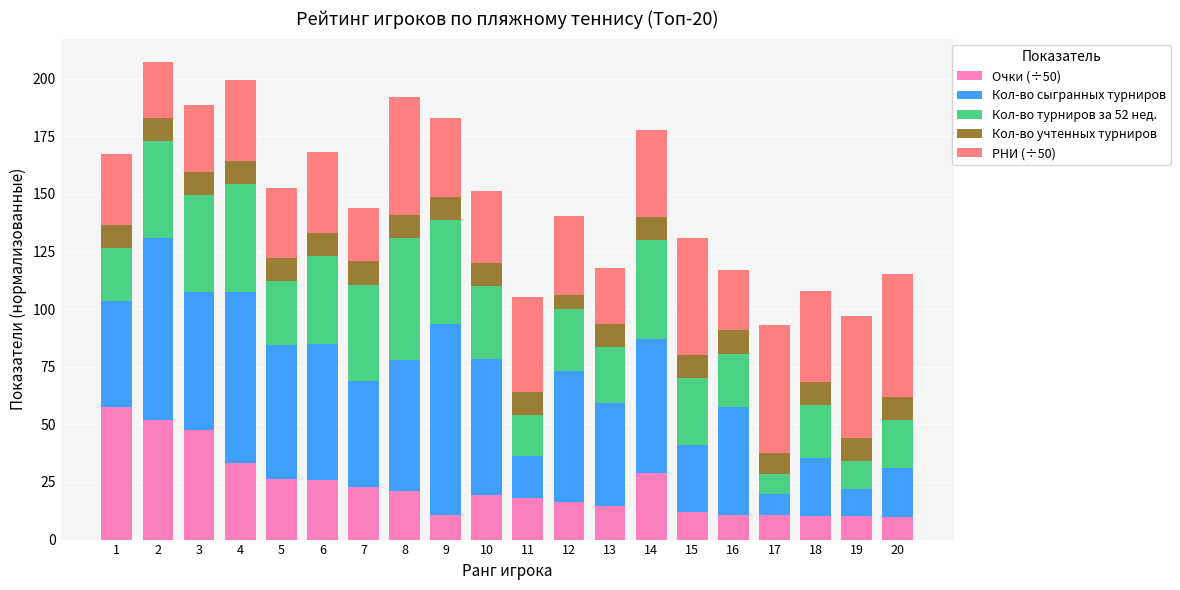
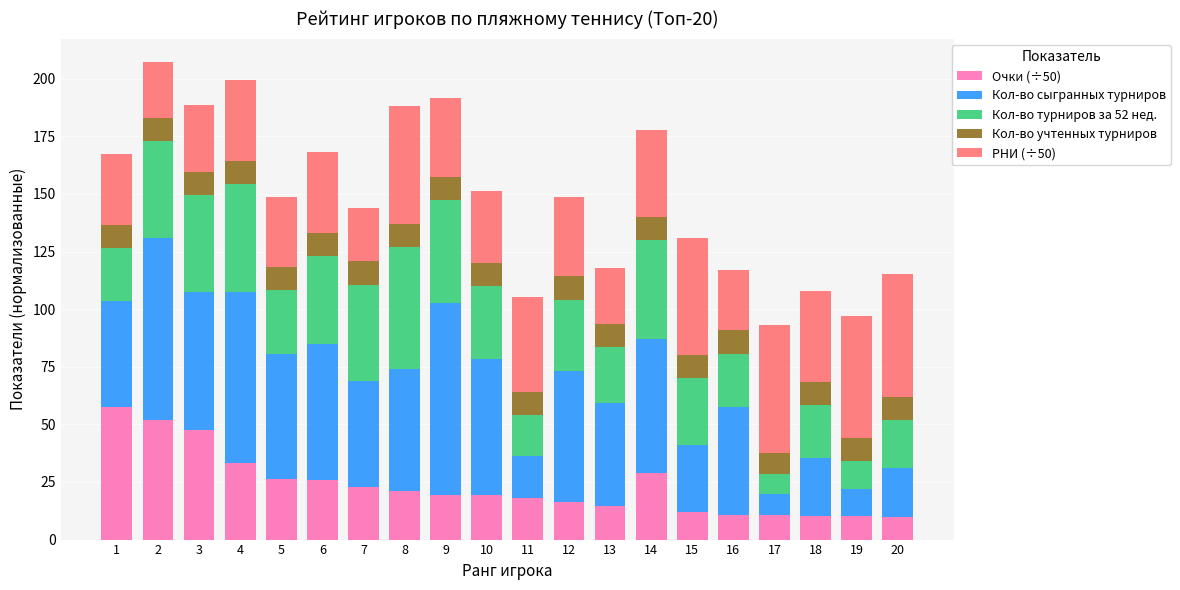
Кол-во сыгранных турниров, 5: 58 -> 54
Кол-во сыгранных турниров, 8: 57 -> 53
Очки (÷50), 9: 11 -> 20
Кол-во турниров за 52 нед., 12: 27 -> 31
Кол-во учтенных турниров, 12: 6 -> 10
